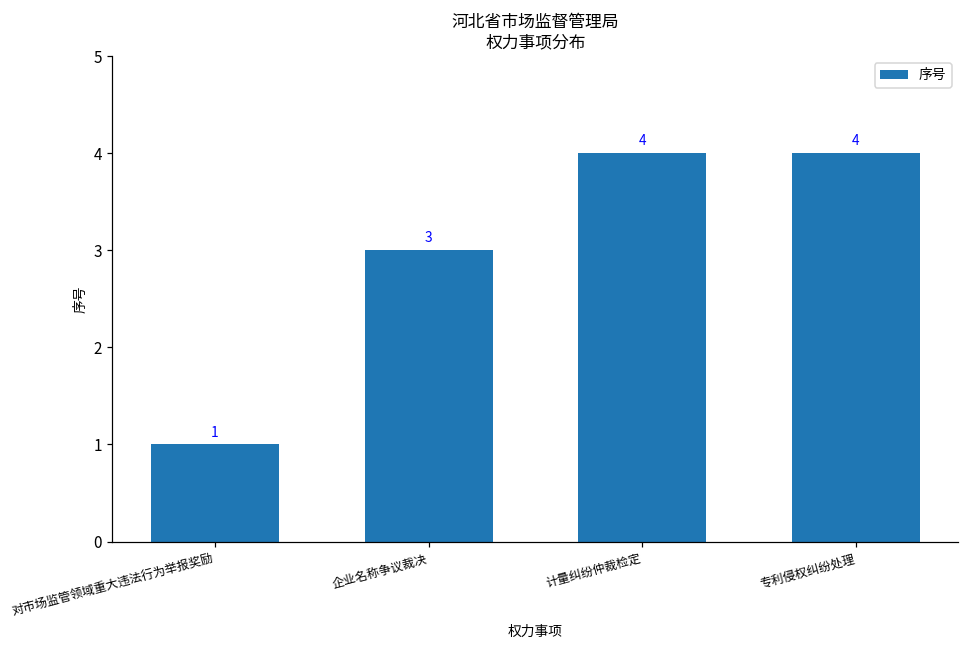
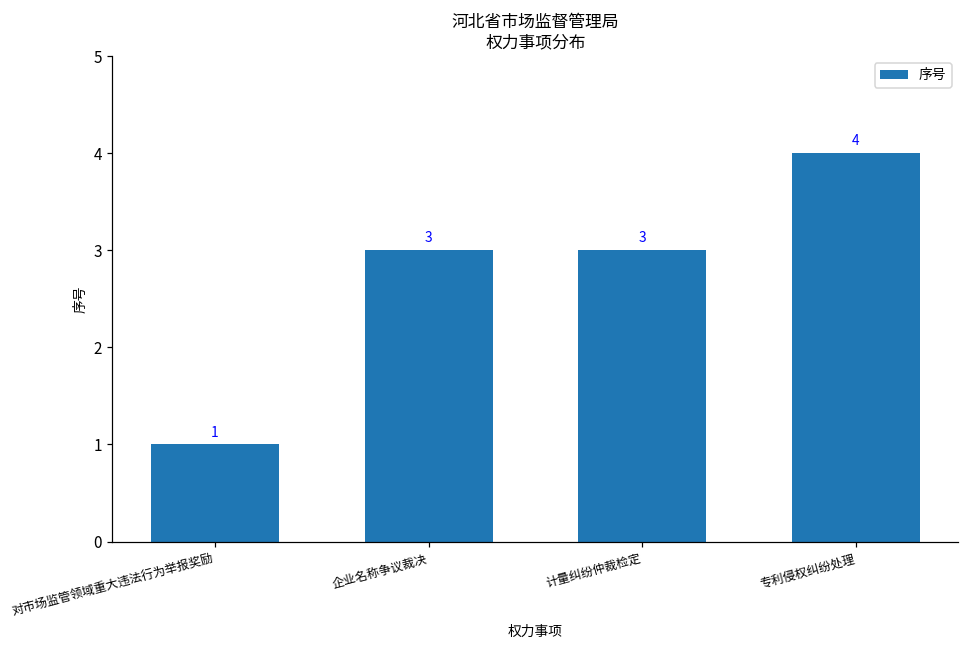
计量纠纷仲裁检定: 4 -> 3
